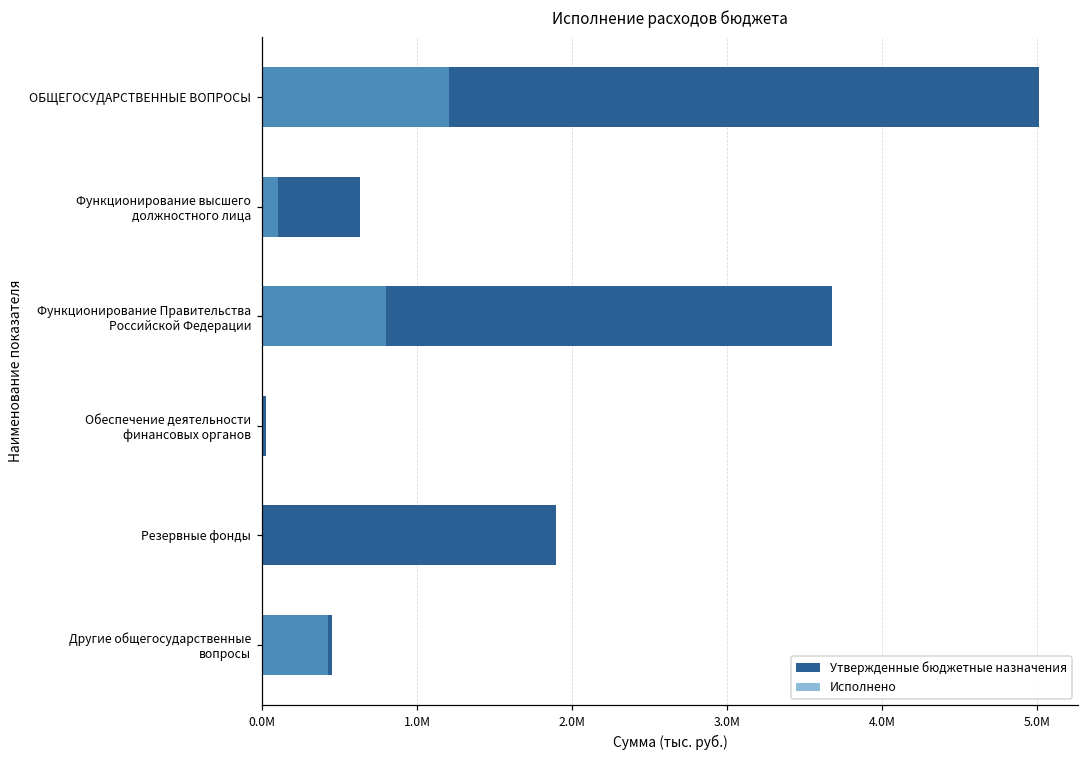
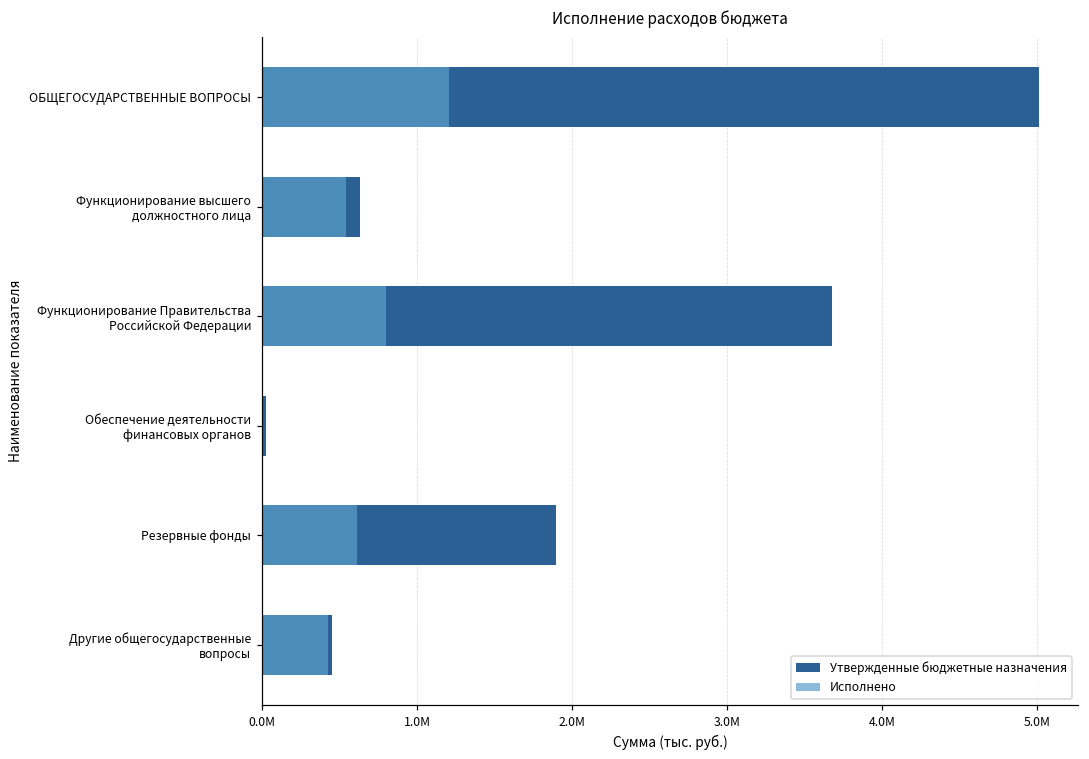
Исполнено, Функционирование высшего должностного лица: 110000 -> 540000
Исполнено, Резервные фонды: 0 -> 610000
